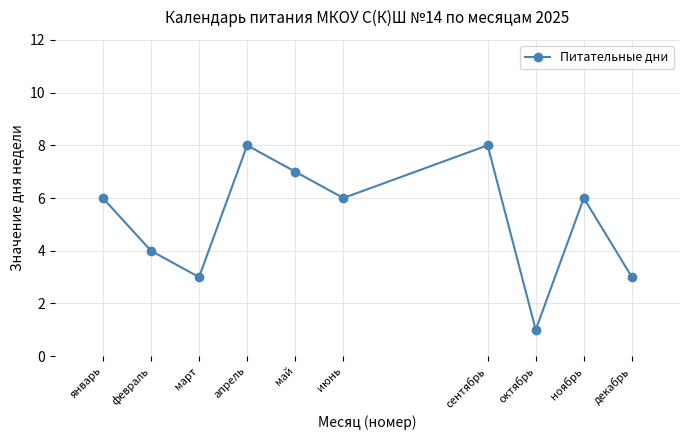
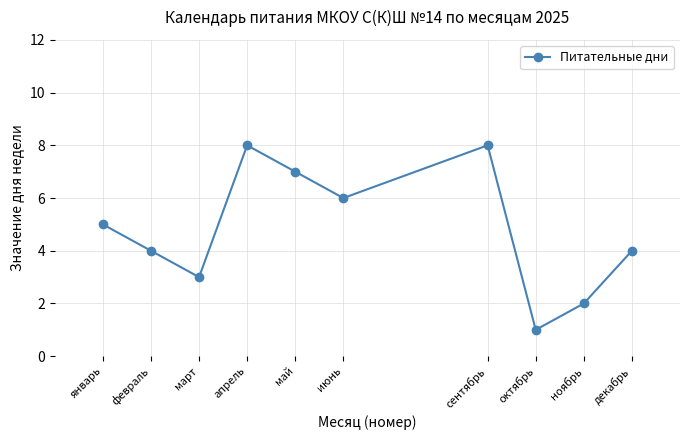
январь: 6 -> 5
ноябрь: 6 -> 2
декабрь: 3 -> 4
